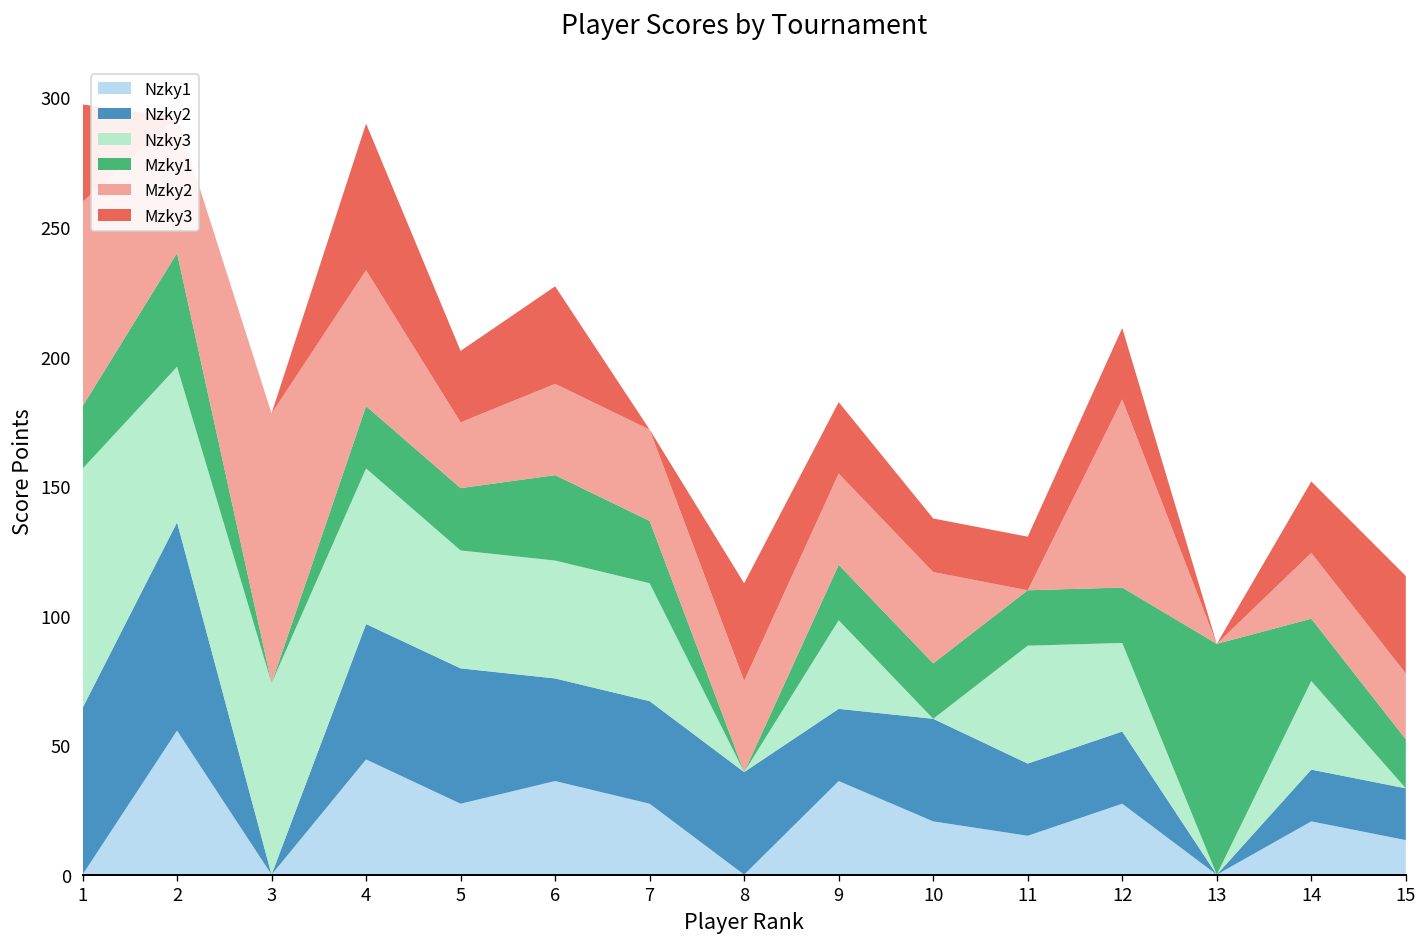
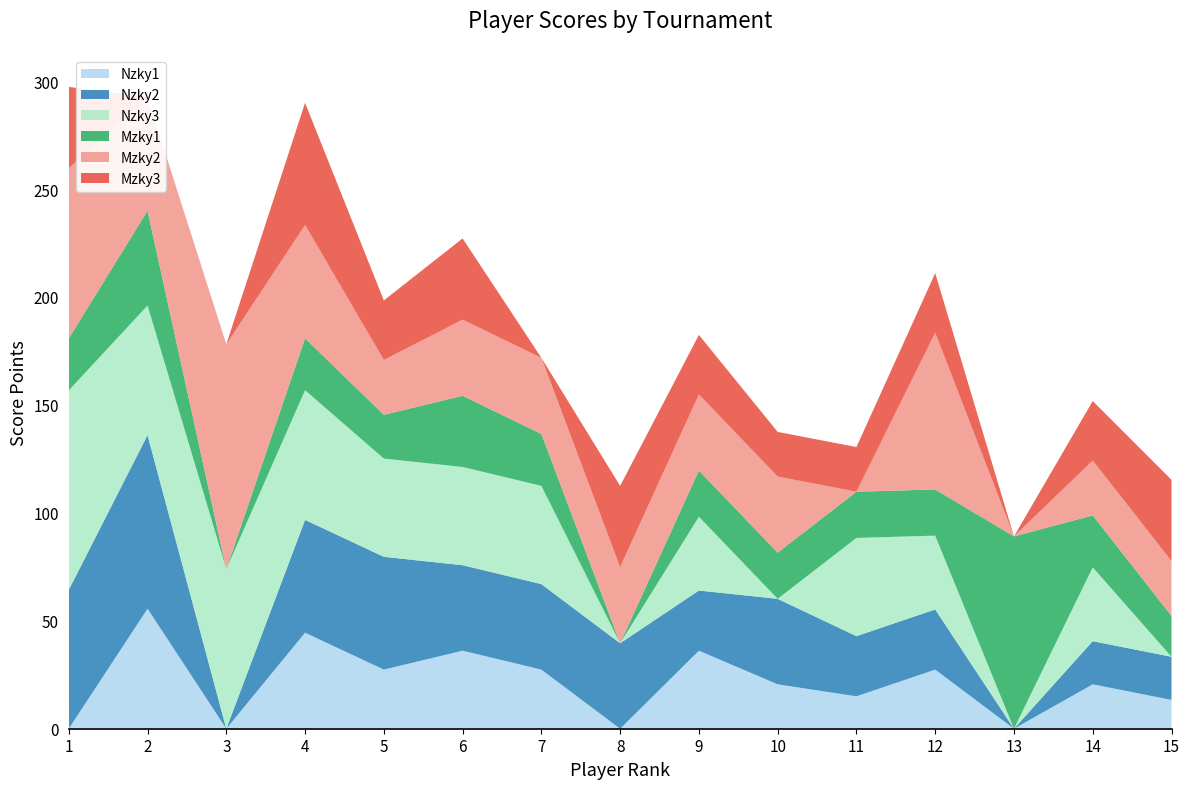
Mzky1, 5: 24 -> 20
